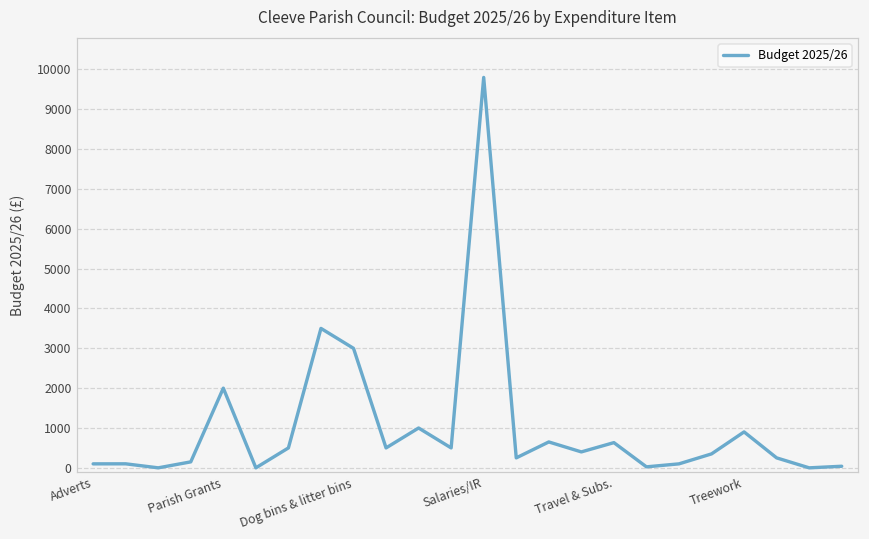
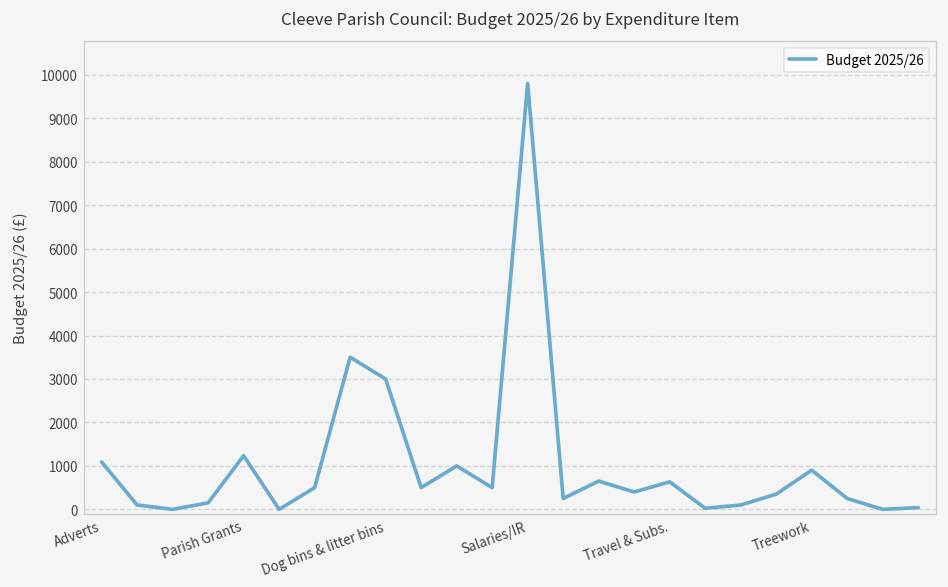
Adverts: 100 -> 1100
Parish Grants: 2000 -> 1200
